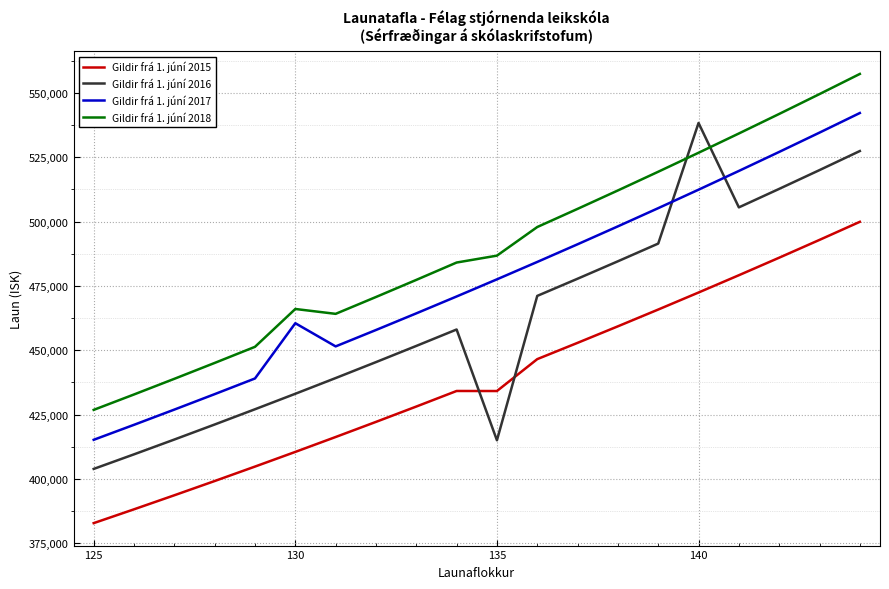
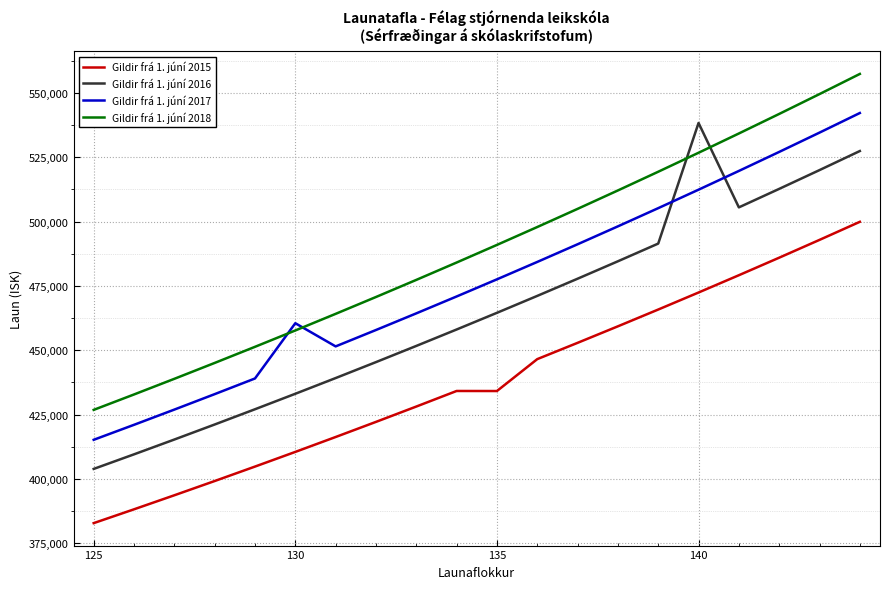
Gildir frá 1. júní 2018, 130: 466,000 -> 458,000
Gildir frá 1. júní 2016, 135: 415,000 -> 465,000
Gildir frá 1. júní 2018, 135: 487,000 -> 491,000
